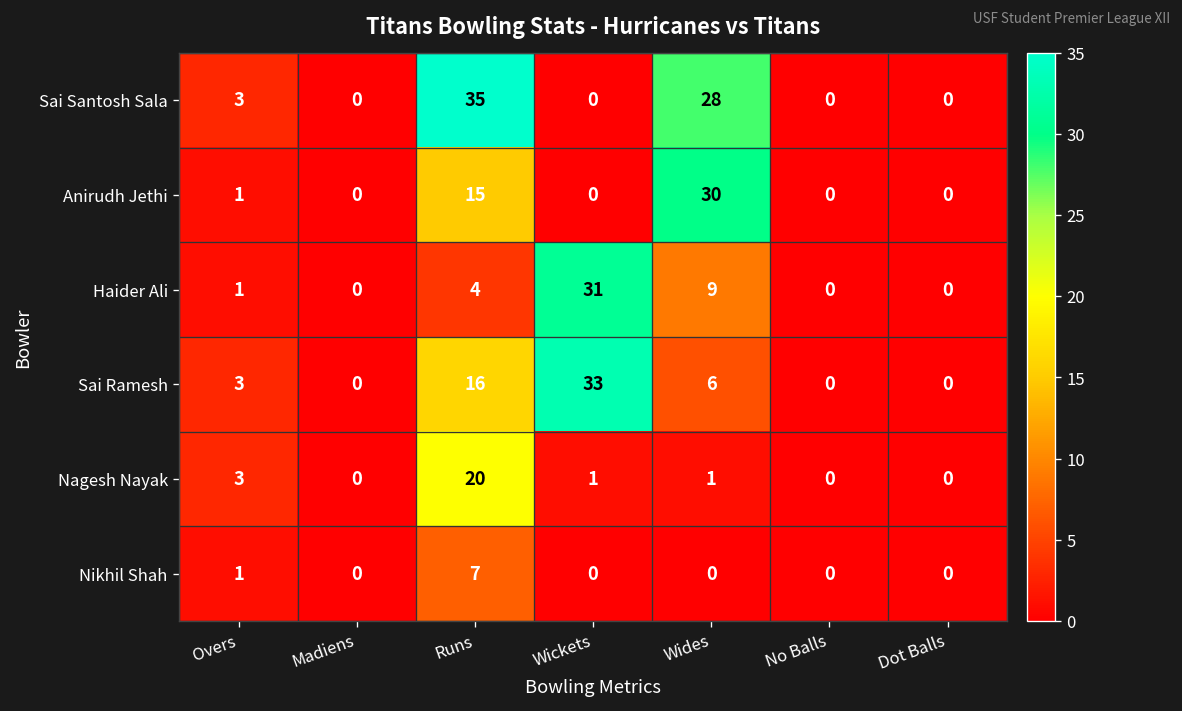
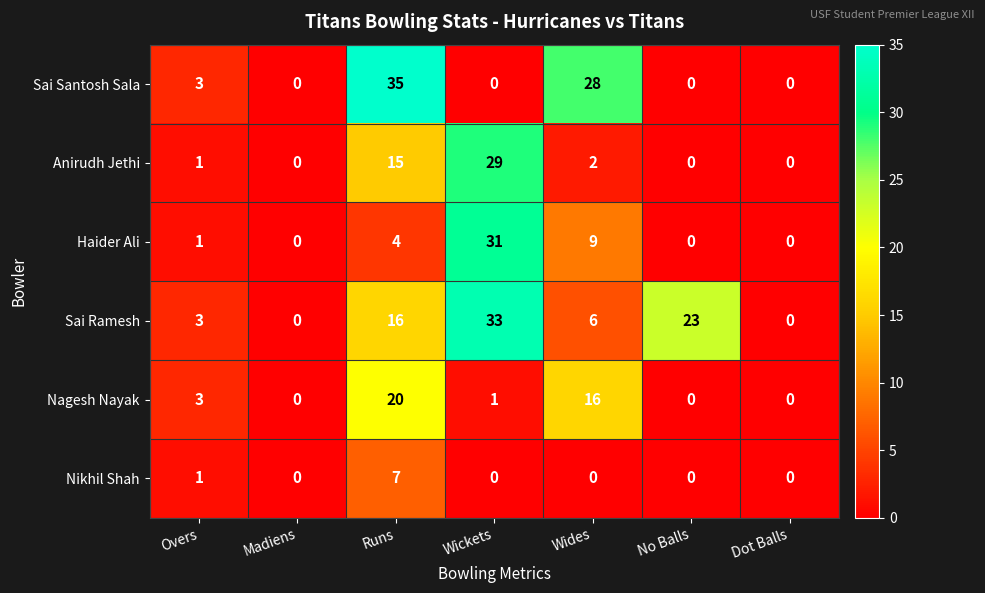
Anirudh Jethi, Wickets: 0 -> 29
Anirudh Jethi, Wides: 30 -> 2
Sai Ramesh, No Balls: 0 -> 23
Nagesh Nayak, Wides: 1 -> 16
